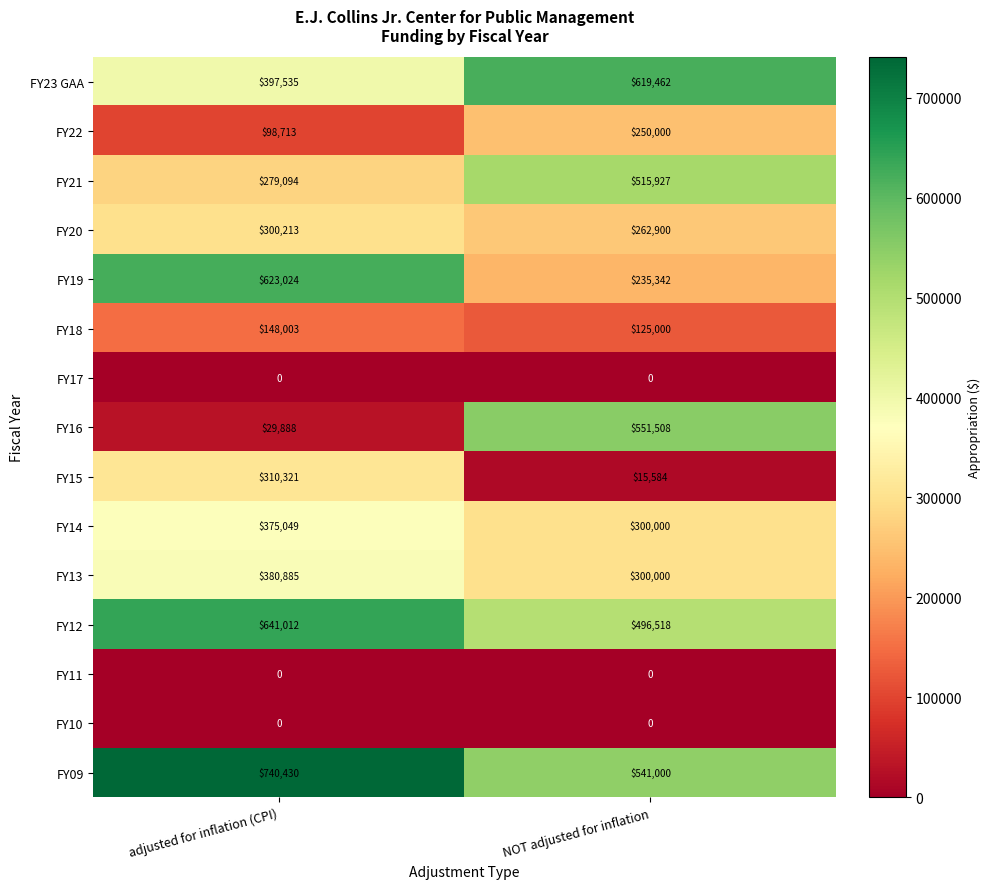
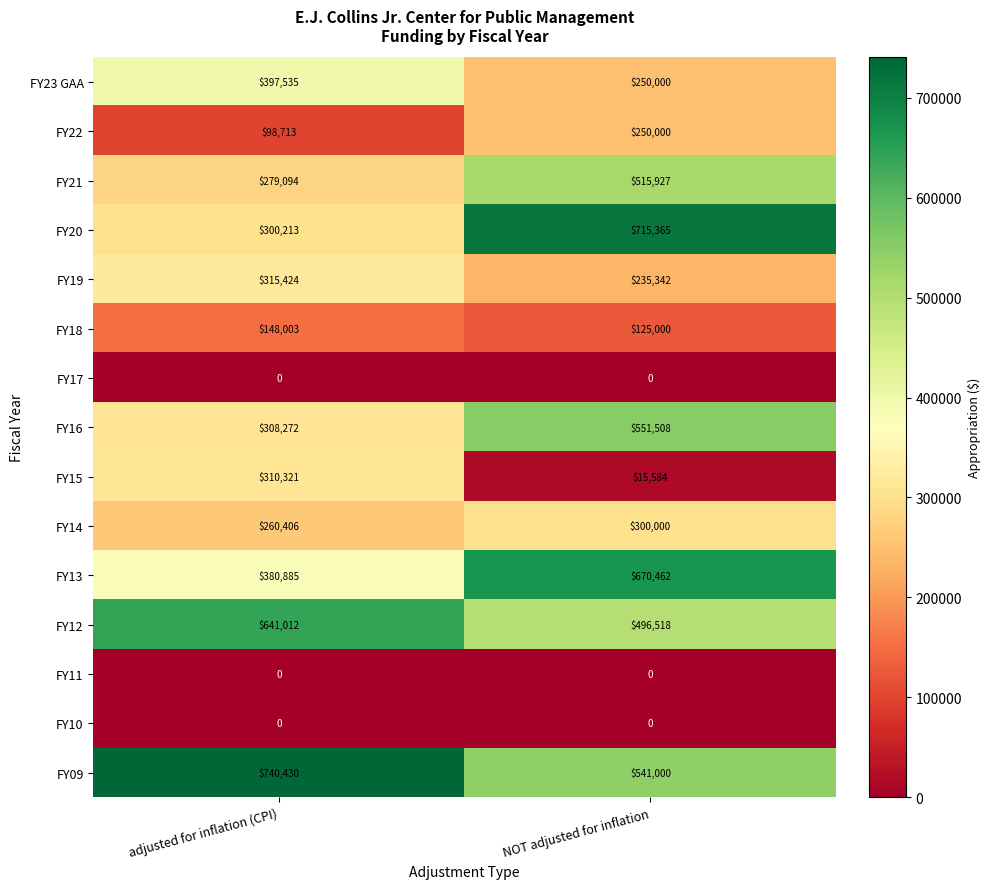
FY23 GAA, NOT adjusted for inflation: $619,462 -> $250,000
FY20, NOT adjusted for inflation: $262,900 -> $715,365
FY19, adjusted for inflation (CPI): $623,024 -> $315,424
FY16, adjusted for inflation (CPI): $29,888 -> $308,272
FY14, adjusted for inflation (CPI): $375,049 -> $260,406
FY13, NOT adjusted for inflation: $300,000 -> $670,462
